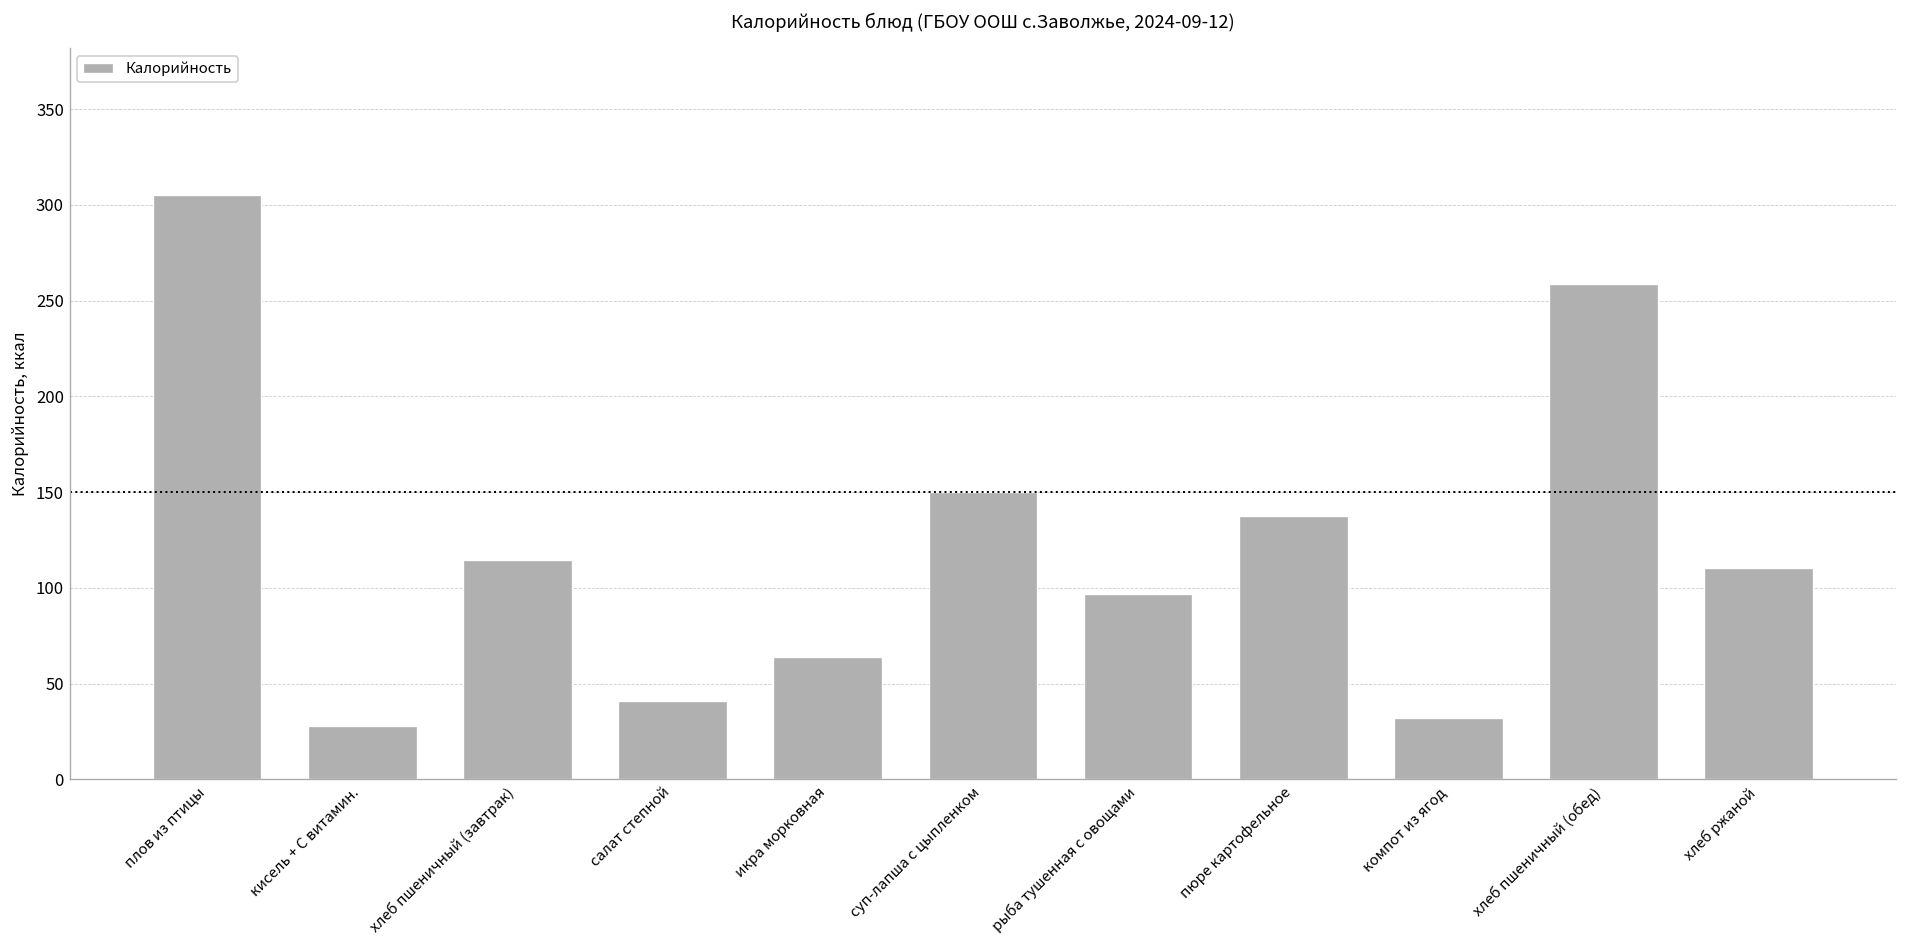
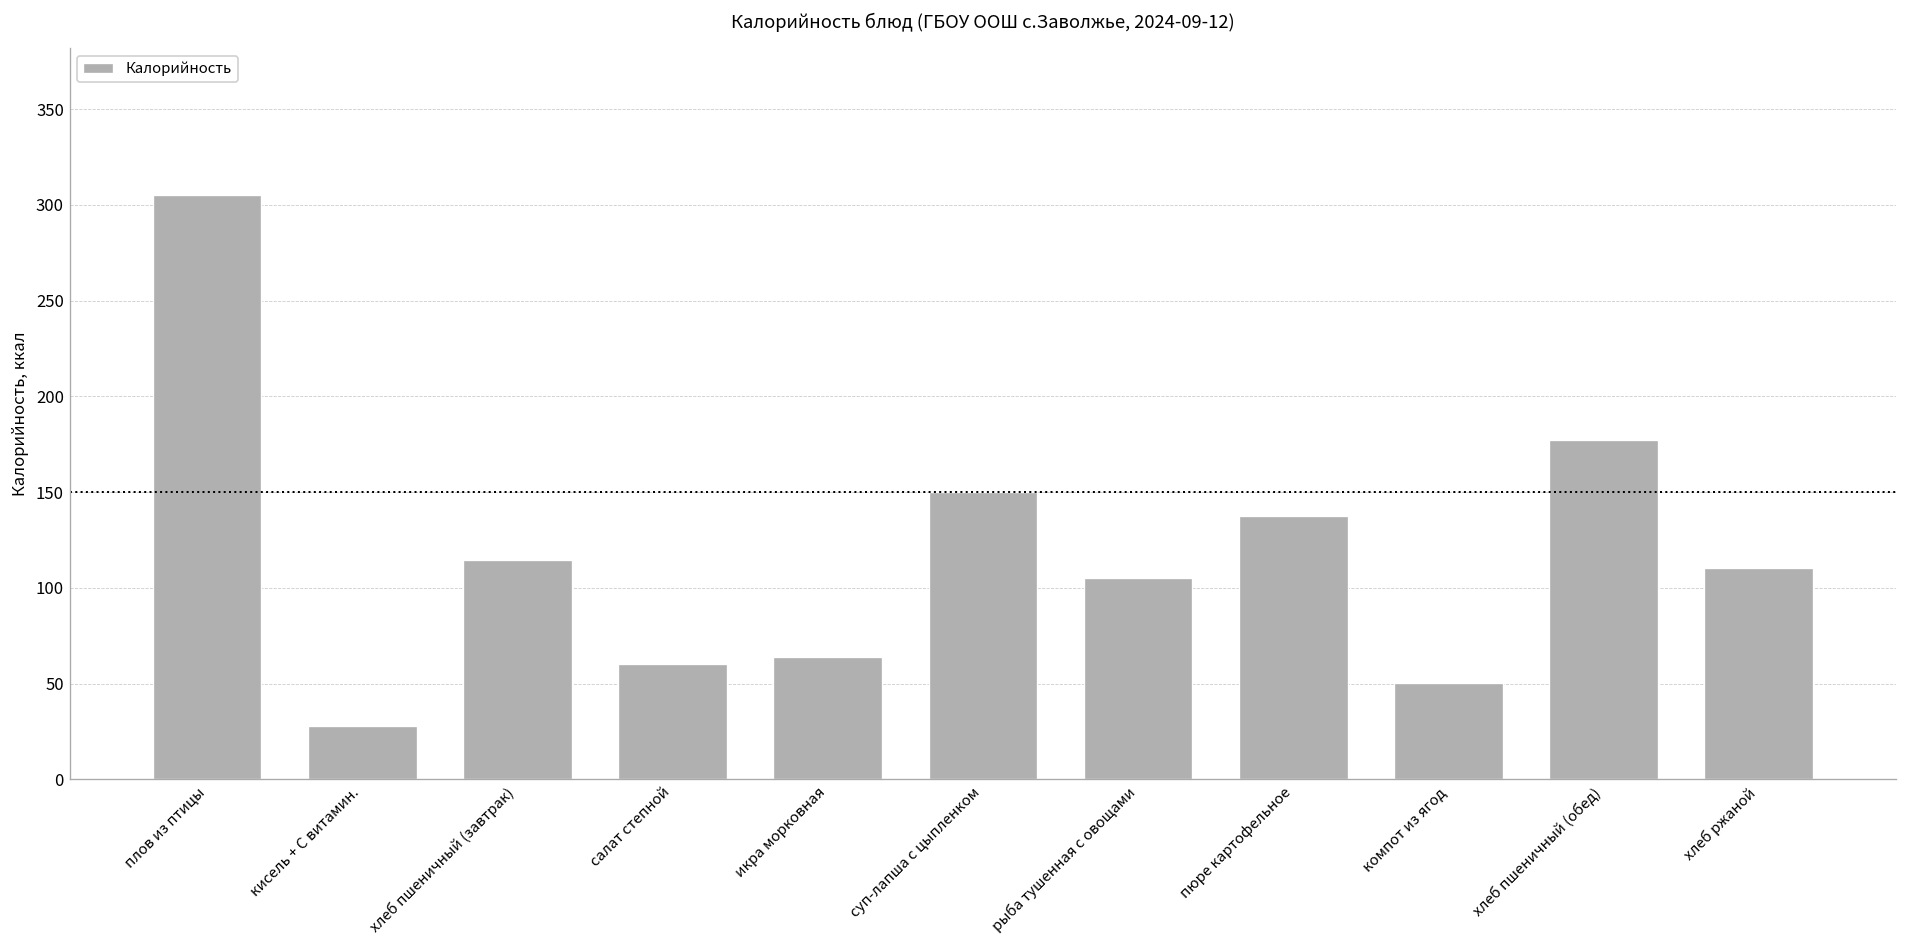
салат степной: 41 -> 60
рыба тушенная с овощами: 97 -> 105
компот из ягод: 32 -> 51
хлеб пшеничный (обед): 259 -> 177
